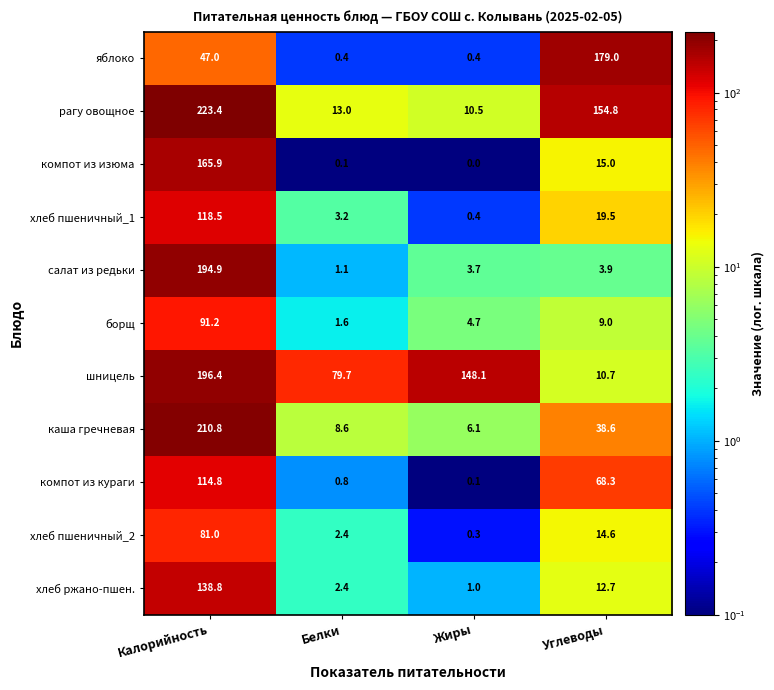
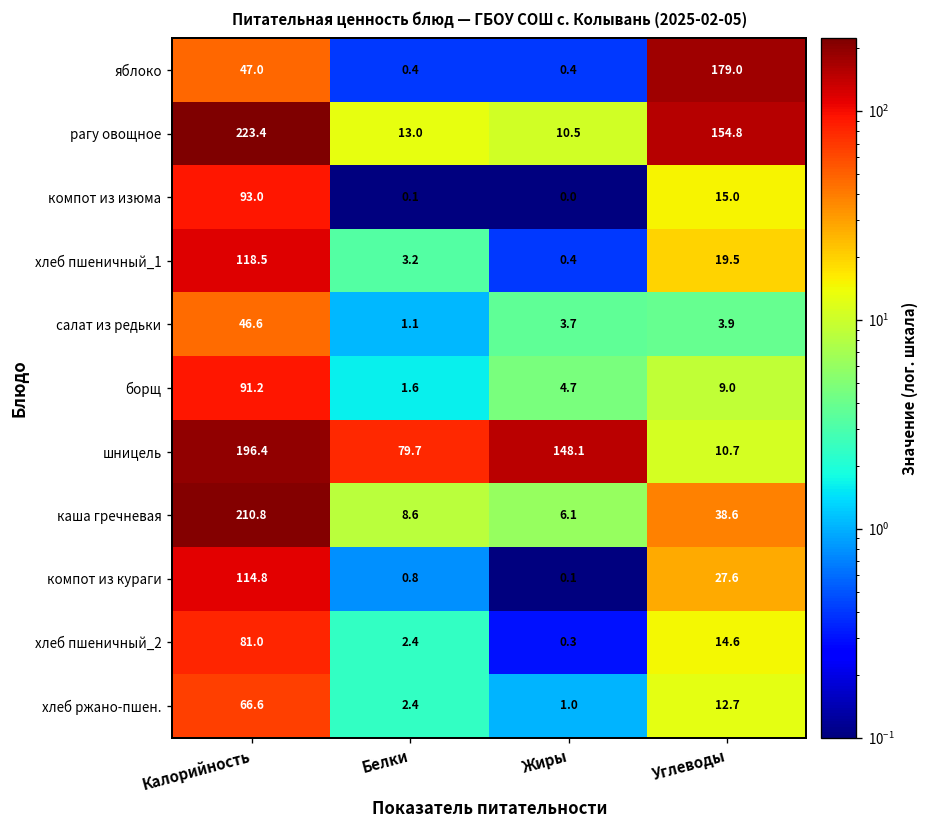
компот из изюма, Калорийность: 165.9 -> 93.0
салат из редьки, Калорийность: 194.9 -> 46.6
компот из кураги, Углеводы: 68.3 -> 27.6
хлеб ржано-пшен., Калорийность: 138.8 -> 66.6
